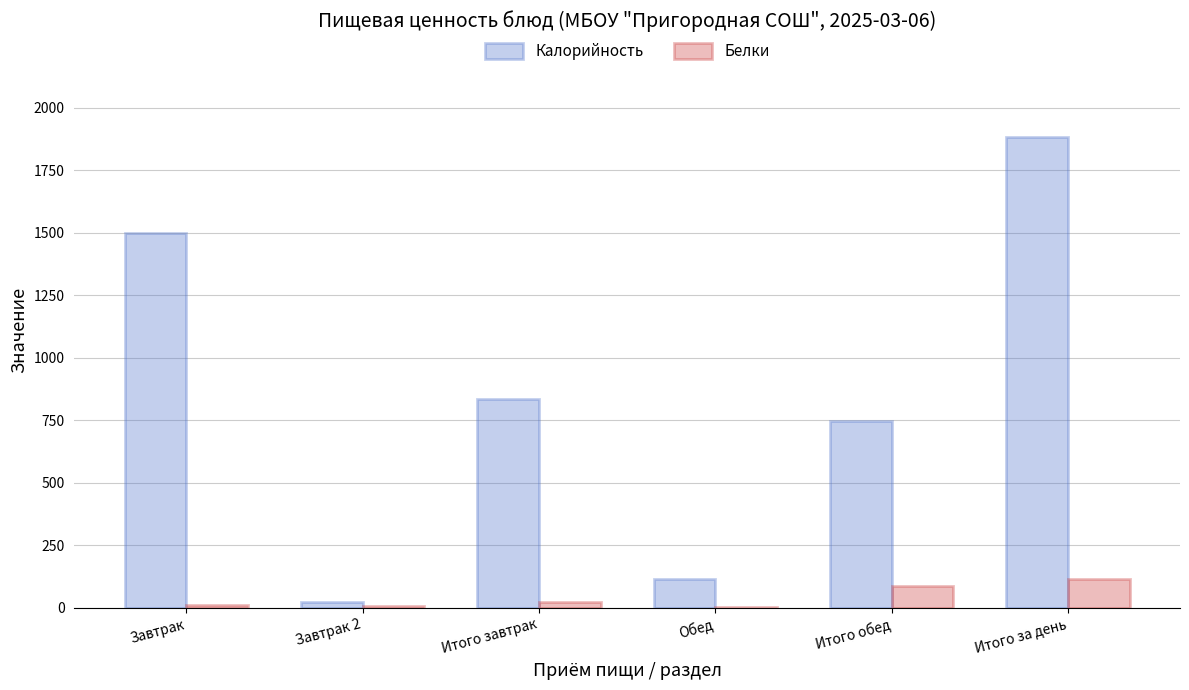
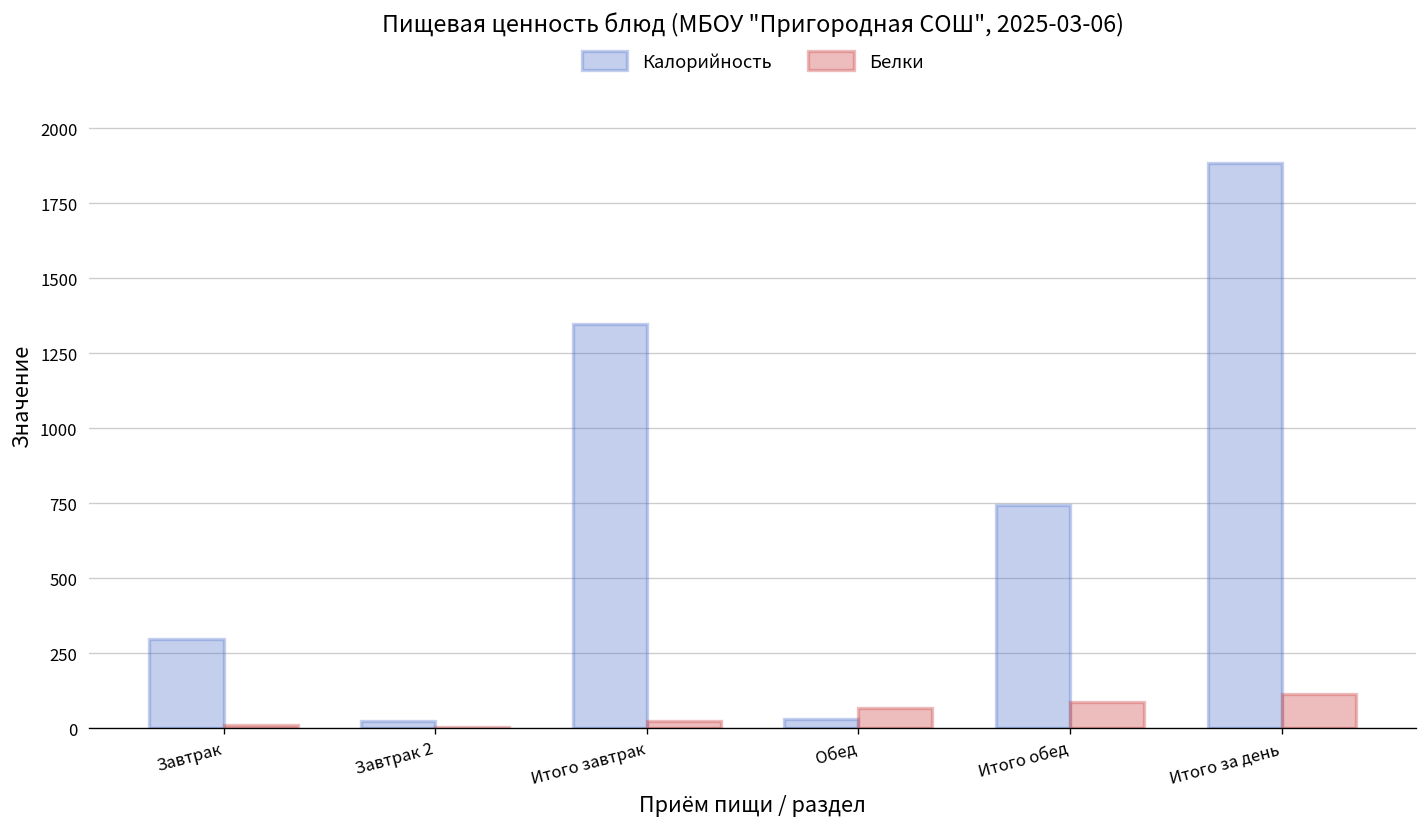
Калорийность, Завтрак: 1500 -> 300
Калорийность, Итого завтрак: 830 -> 1350
Калорийность, Обед: 110 -> 30
Белки, Обед: 0 -> 70
